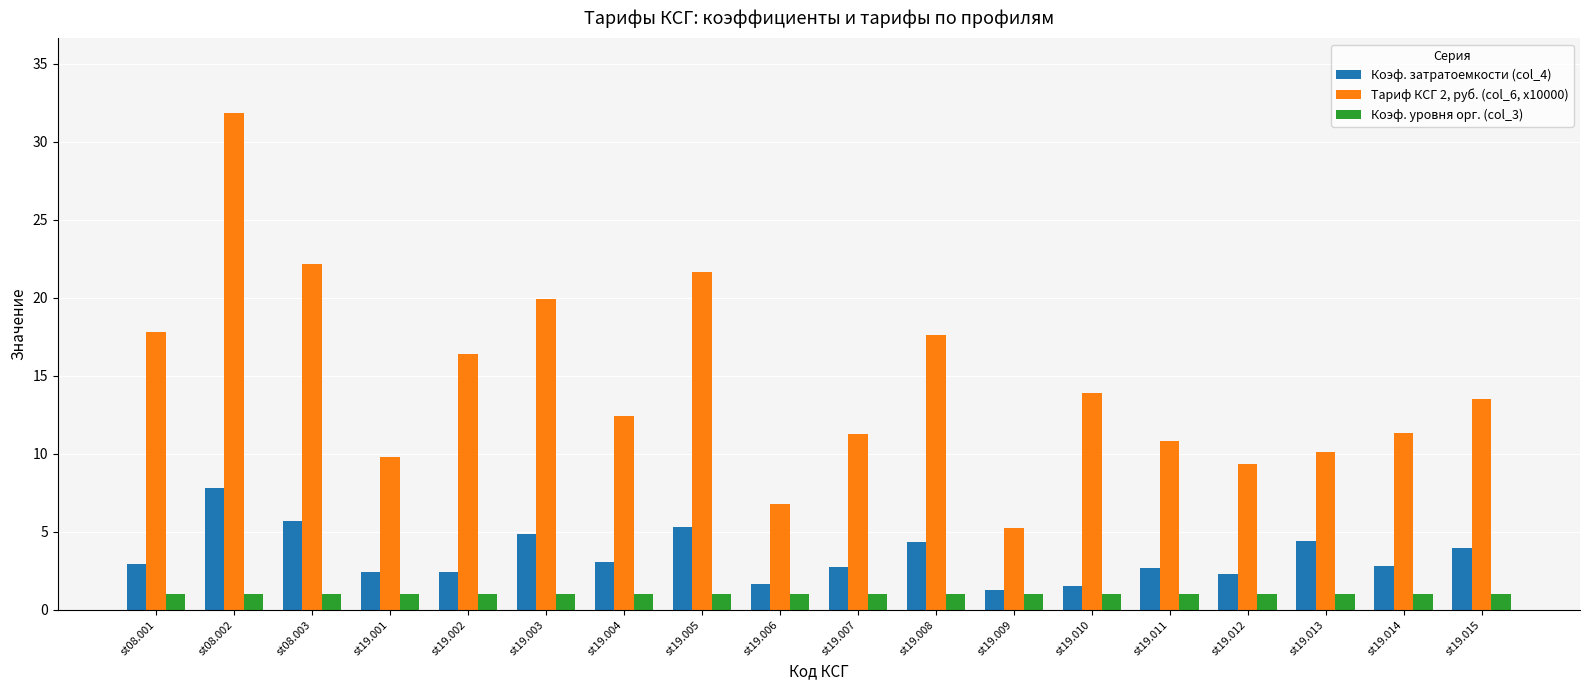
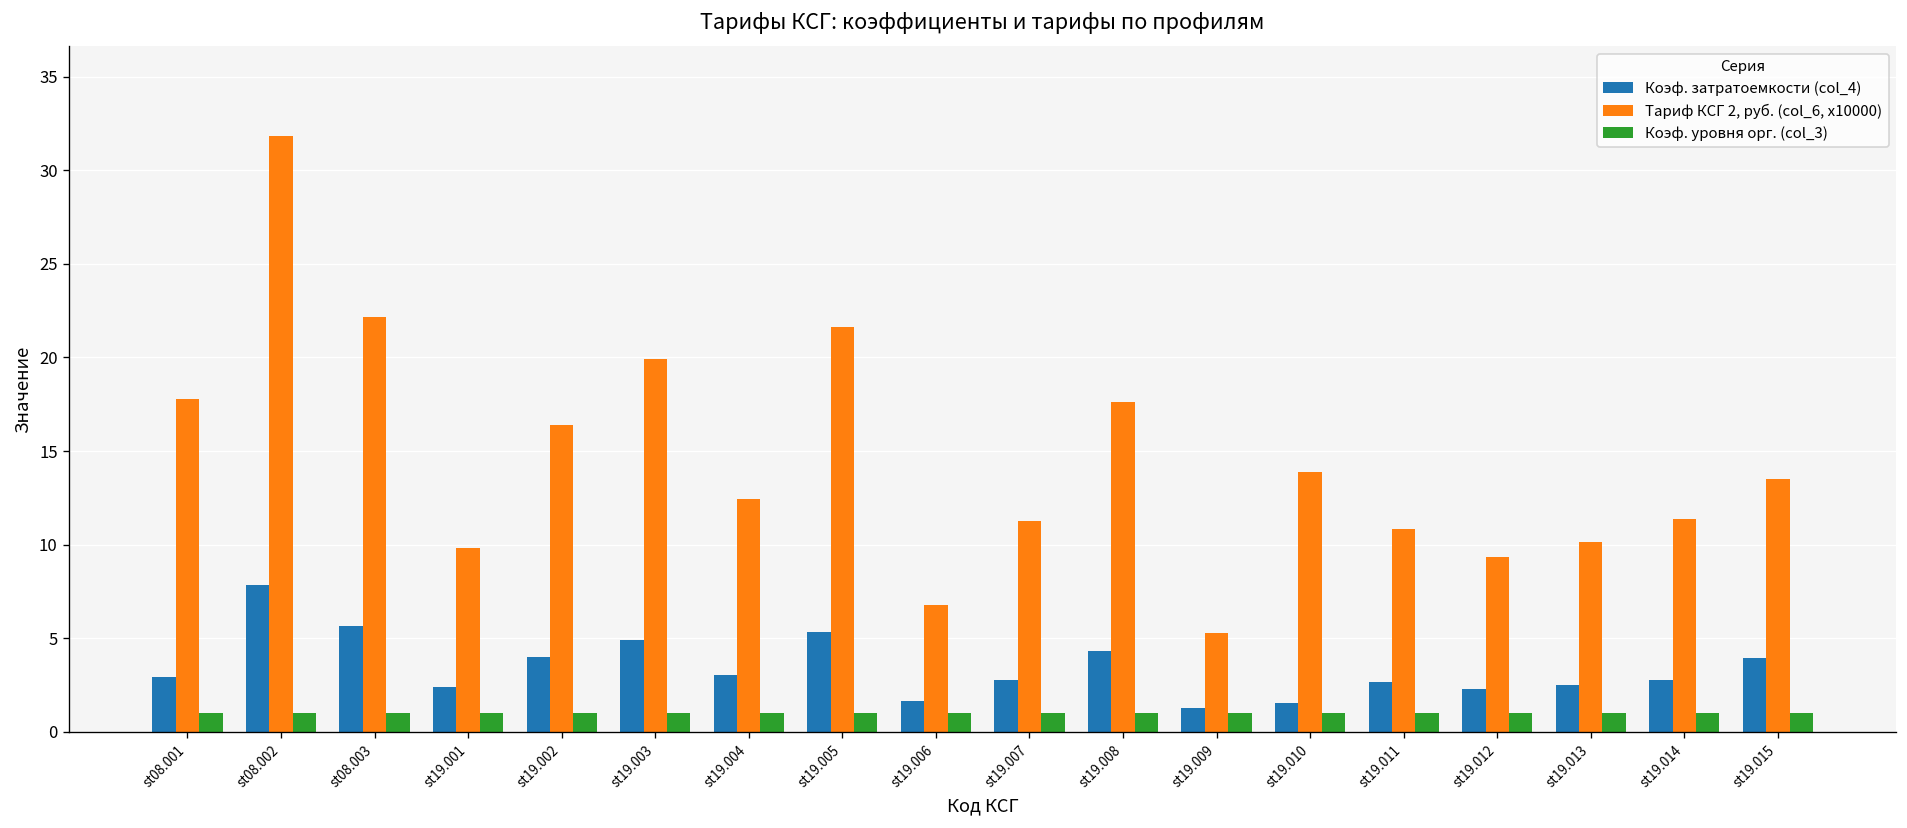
Коэф. затратоемкости (col_4), st19.002: 2.4 -> 4.0
Коэф. затратоемкости (col_4), st19.013: 4.4 -> 2.5
